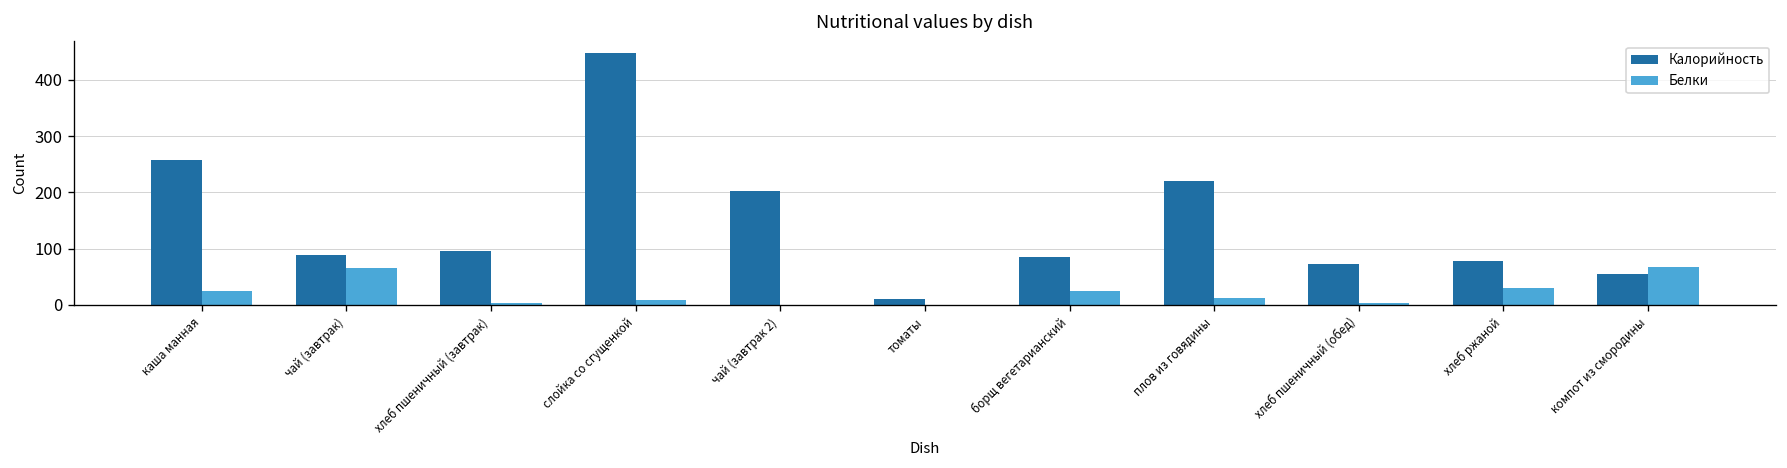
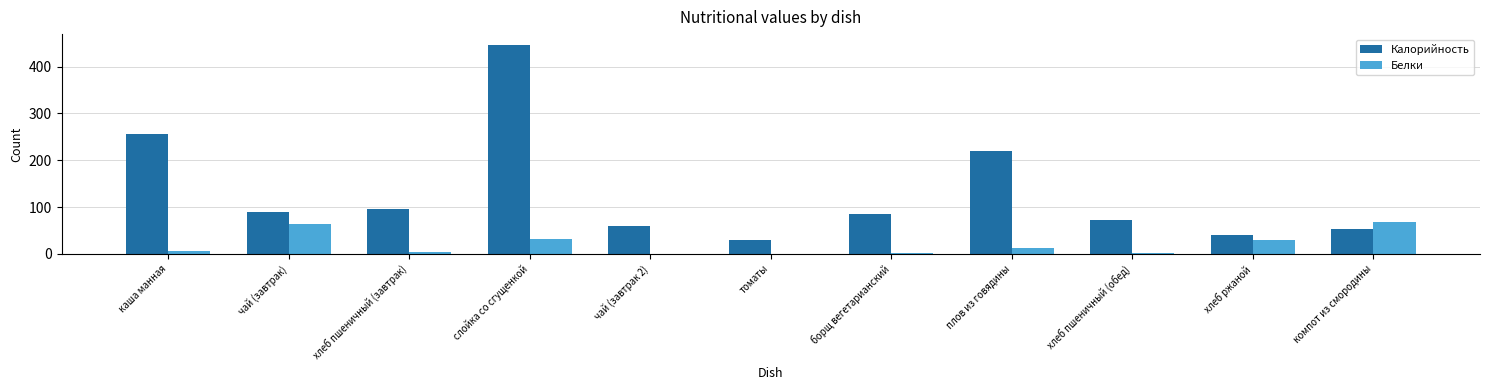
Белки, каша манная: 20 -> 10
Белки, слойка со сгущенкой: 10 -> 30
Калорийность, чай (завтрак 2): 200 -> 60
Калорийность, томаты: 10 -> 30
Белки, борщ вегетарианский: 20 -> 0
Калорийность, хлеб ржаной: 80 -> 40
